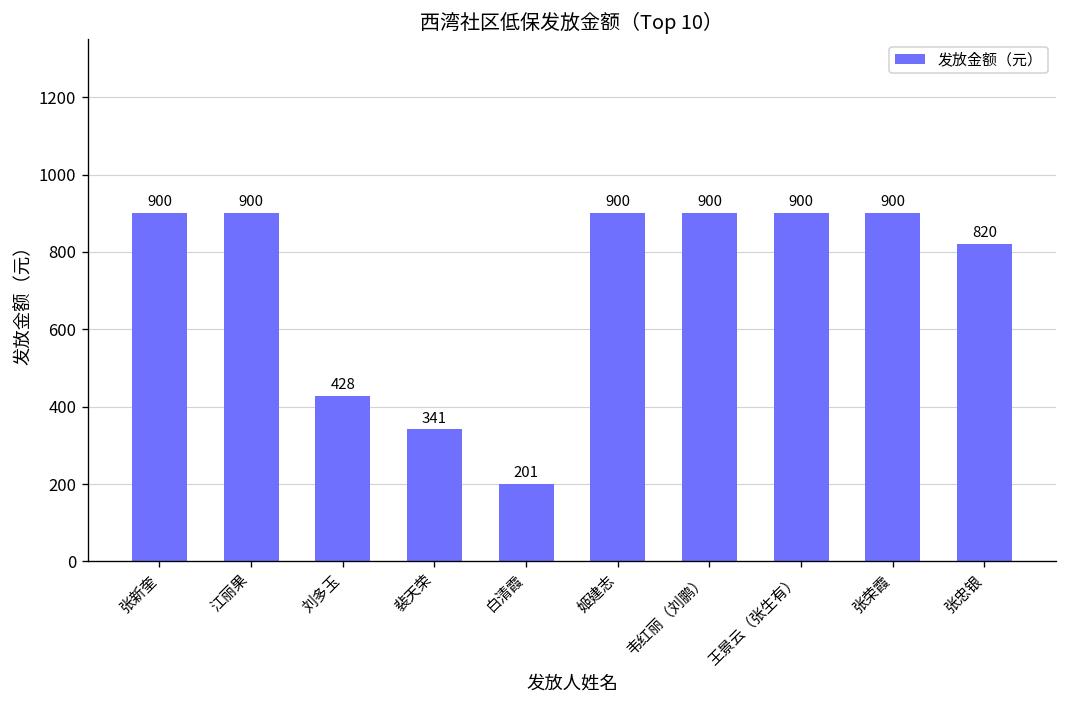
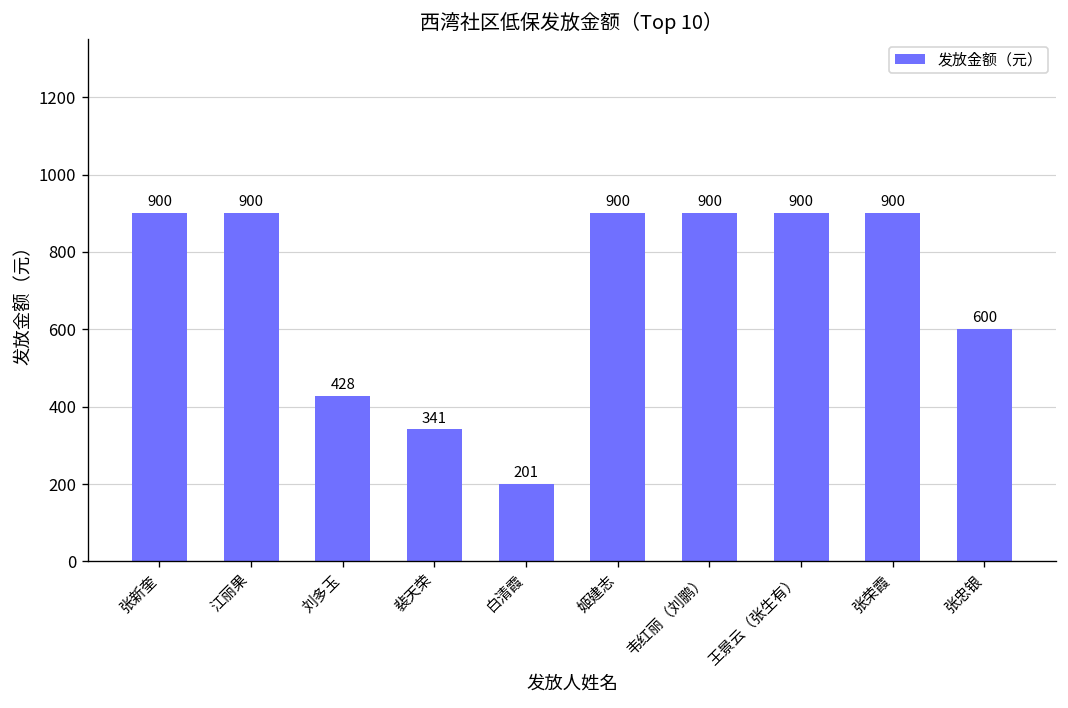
张忠银: 820 -> 600
